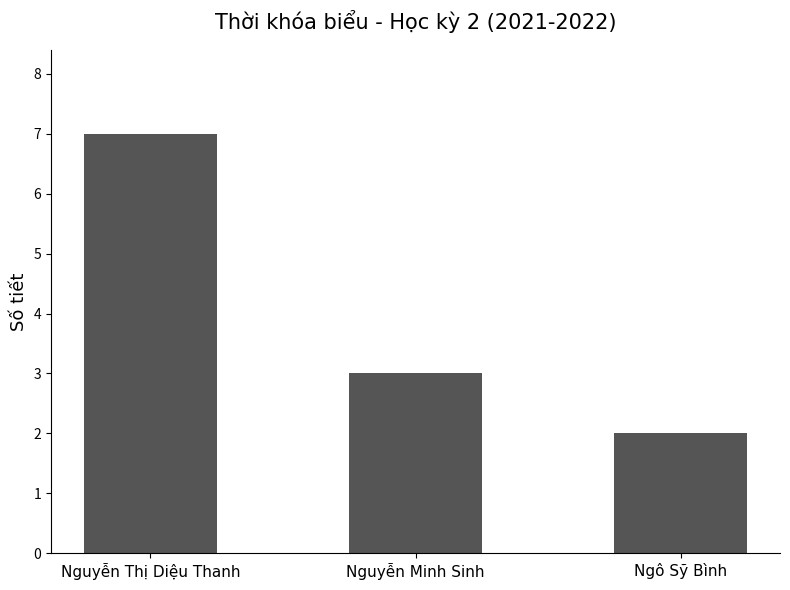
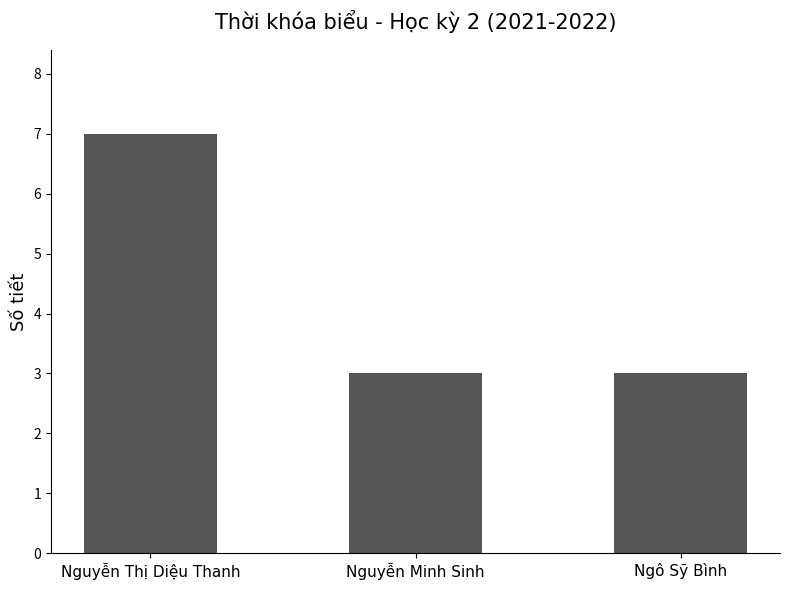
Ngô Sỹ Bình: 2 -> 3
